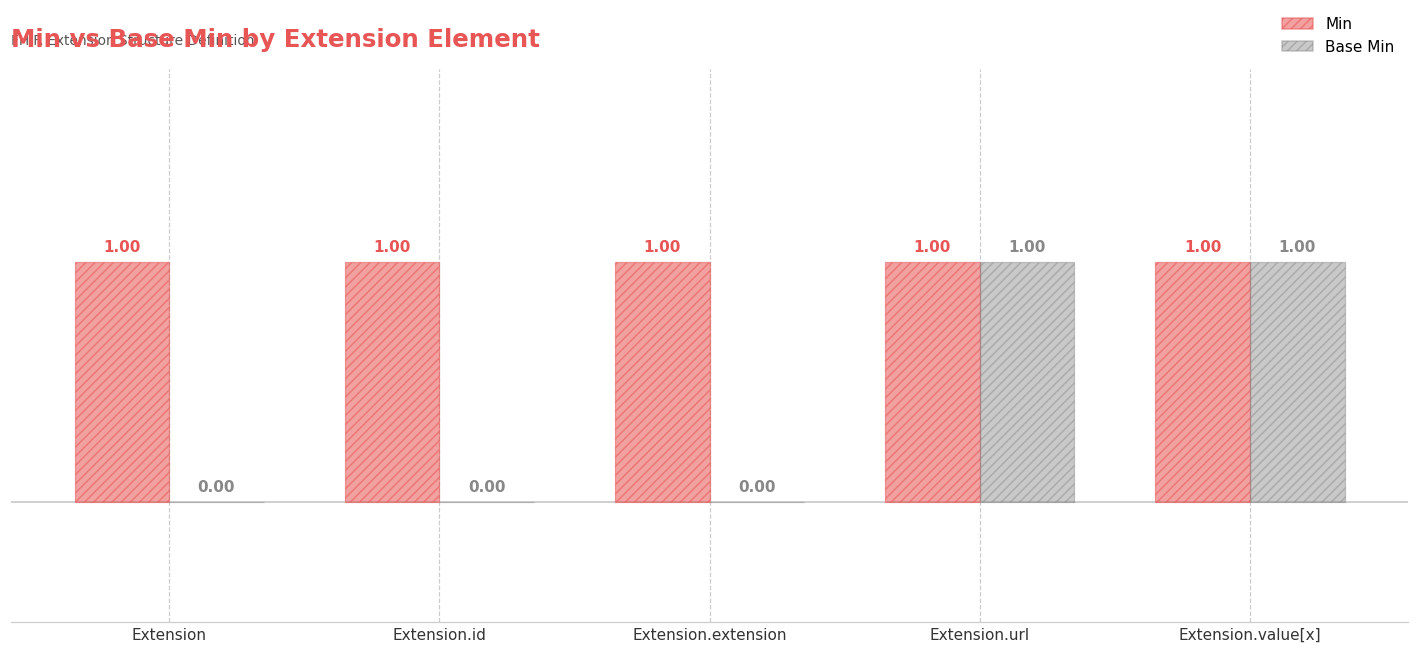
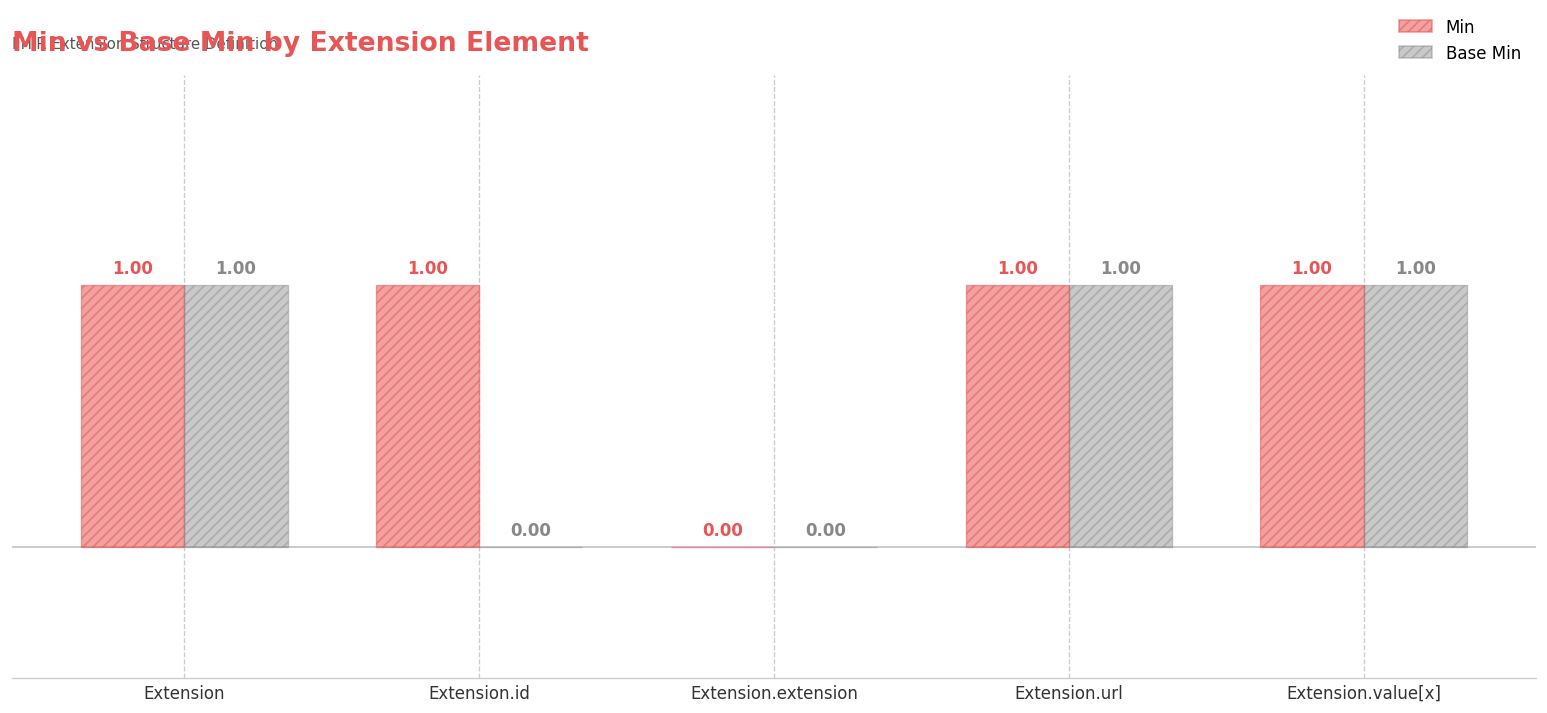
Base Min, Extension: 0.00 -> 1.00
Min, Extension.extension: 1.00 -> 0.00
